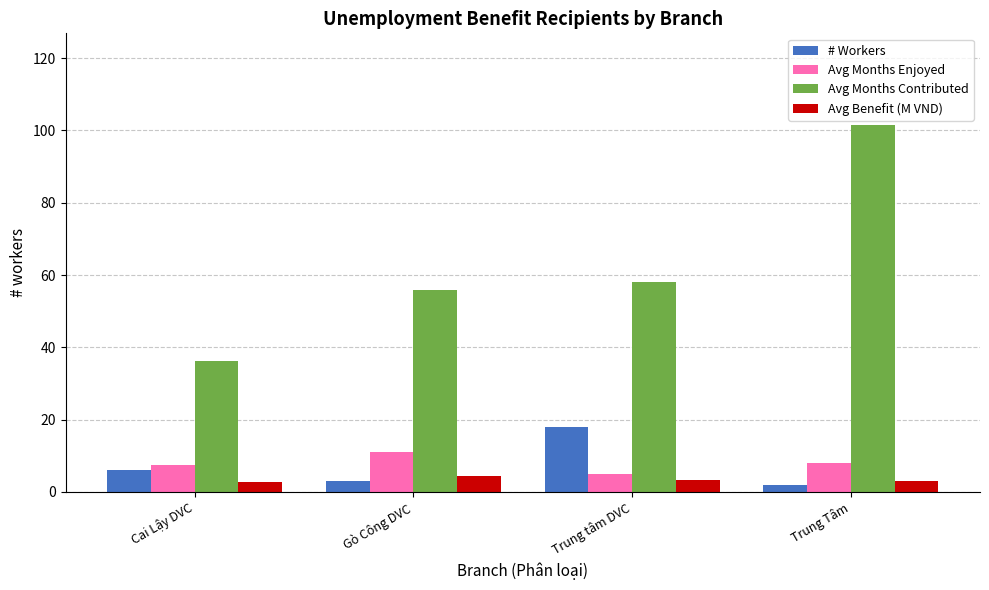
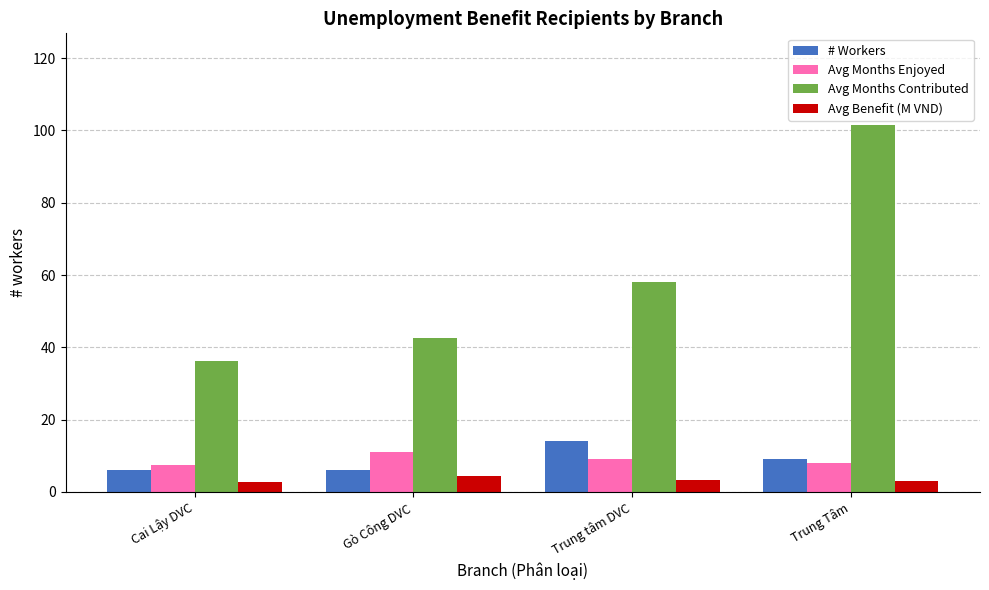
# Workers, Gò Công DVC: 3 -> 6
Avg Months Contributed, Gò Công DVC: 56 -> 43
# Workers, Trung tâm DVC: 18 -> 14
Avg Months Enjoyed, Trung tâm DVC: 5 -> 9
# Workers, Trung Tâm: 2 -> 9
